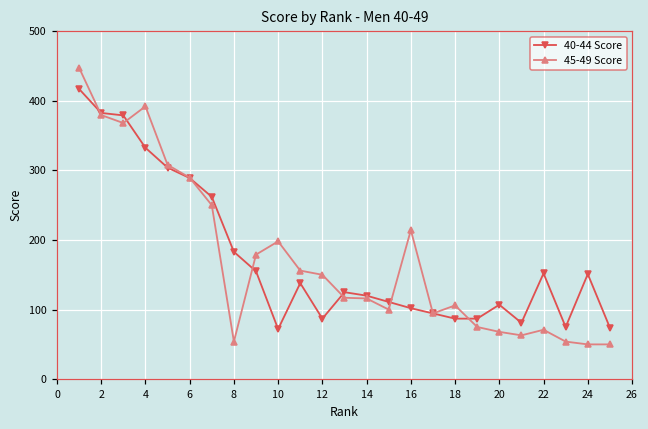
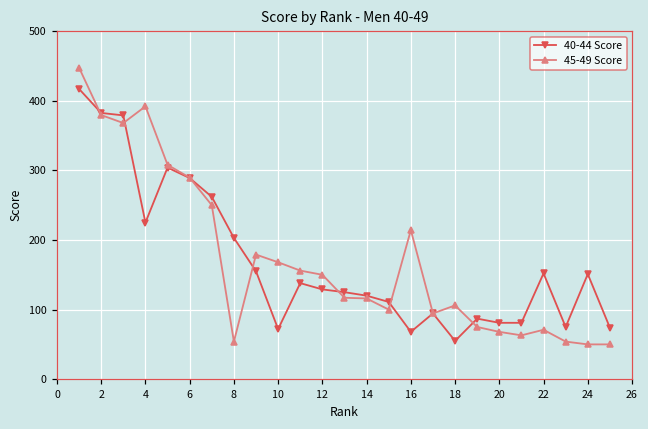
40-44 Score, 4: 330 -> 230
40-44 Score, 8: 180 -> 200
45-49 Score, 10: 200 -> 170
40-44 Score, 12: 90 -> 130
40-44 Score, 16: 100 -> 70
40-44 Score, 18: 90 -> 60
40-44 Score, 20: 110 -> 80
